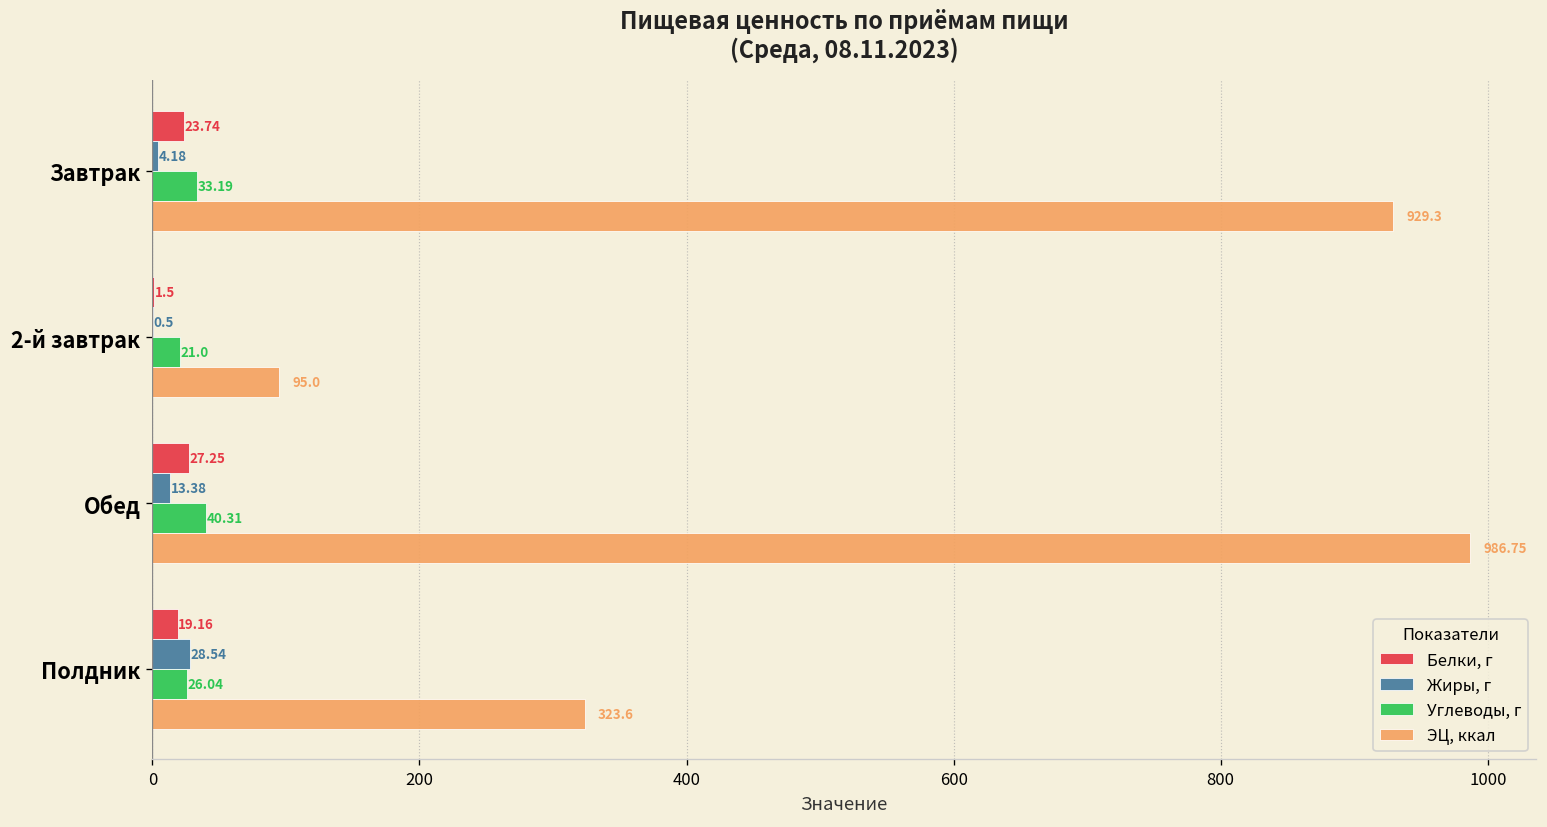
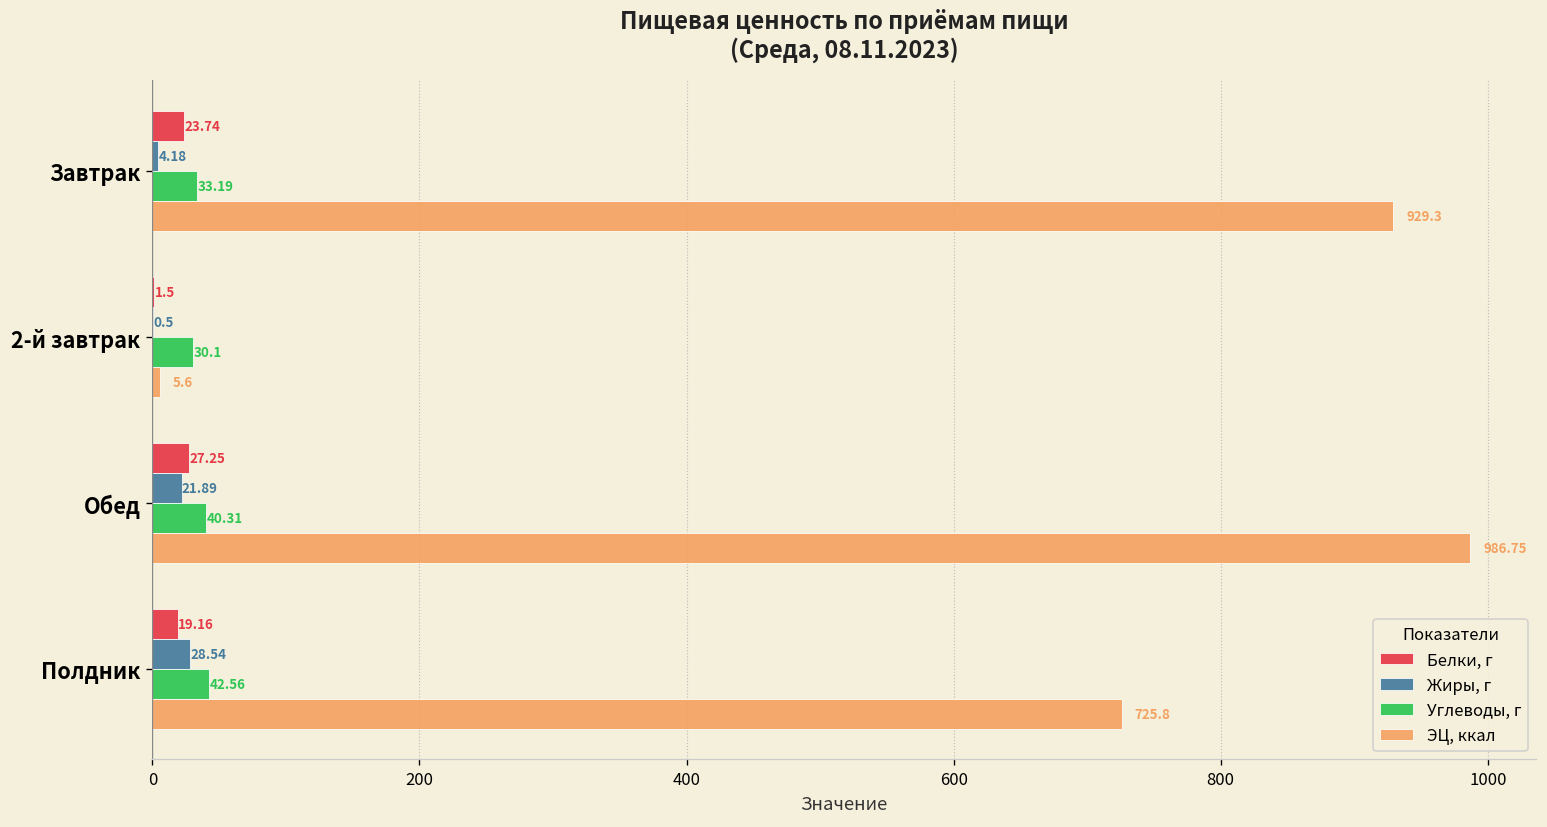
Углеводы, г, 2-й завтрак: 21.0 -> 30.1
ЭЦ, ккал, 2-й завтрак: 95.0 -> 5.6
Жиры, г, Обед: 13.38 -> 21.89
Углеводы, г, Полдник: 26.04 -> 42.56
ЭЦ, ккал, Полдник: 323.6 -> 725.8
